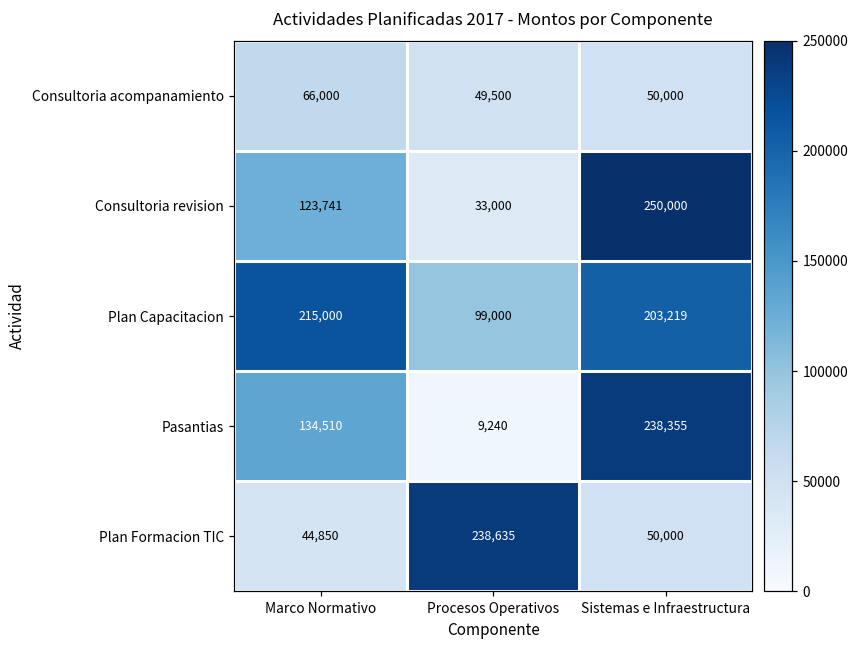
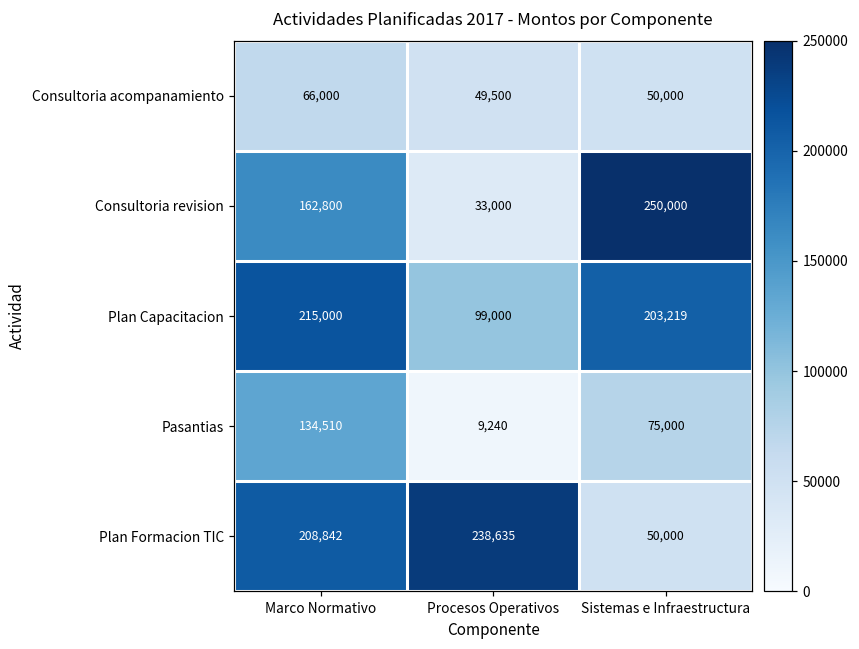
Consultoria revision, Marco Normativo: 123,741 -> 162,800
Pasantias, Sistemas e Infraestructura: 238,355 -> 75,000
Plan Formacion TIC, Marco Normativo: 44,850 -> 208,842
